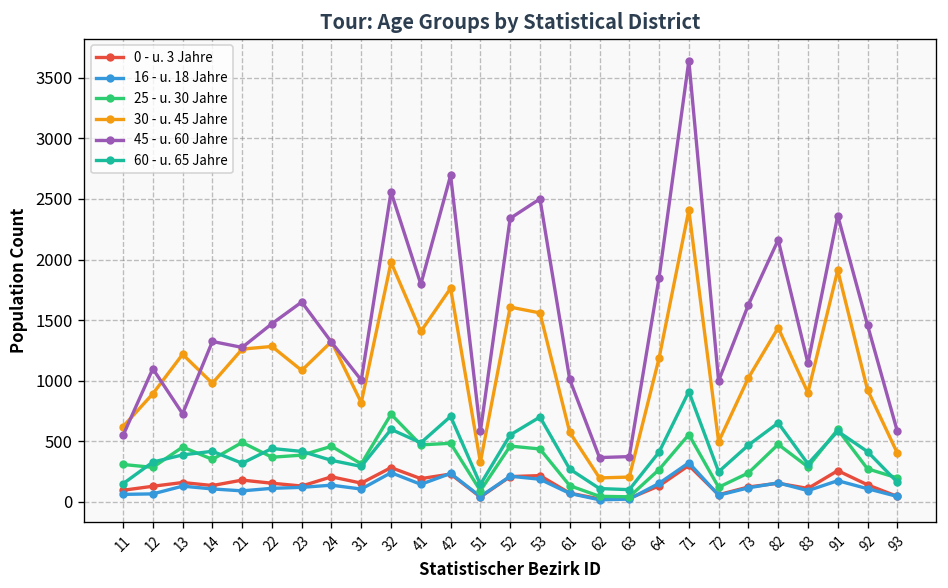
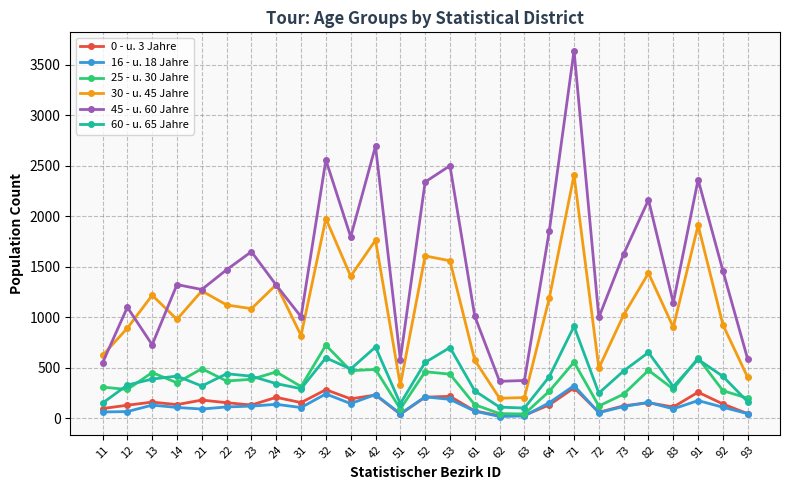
30 - u. 45 Jahre, 22: 1280 -> 1120
